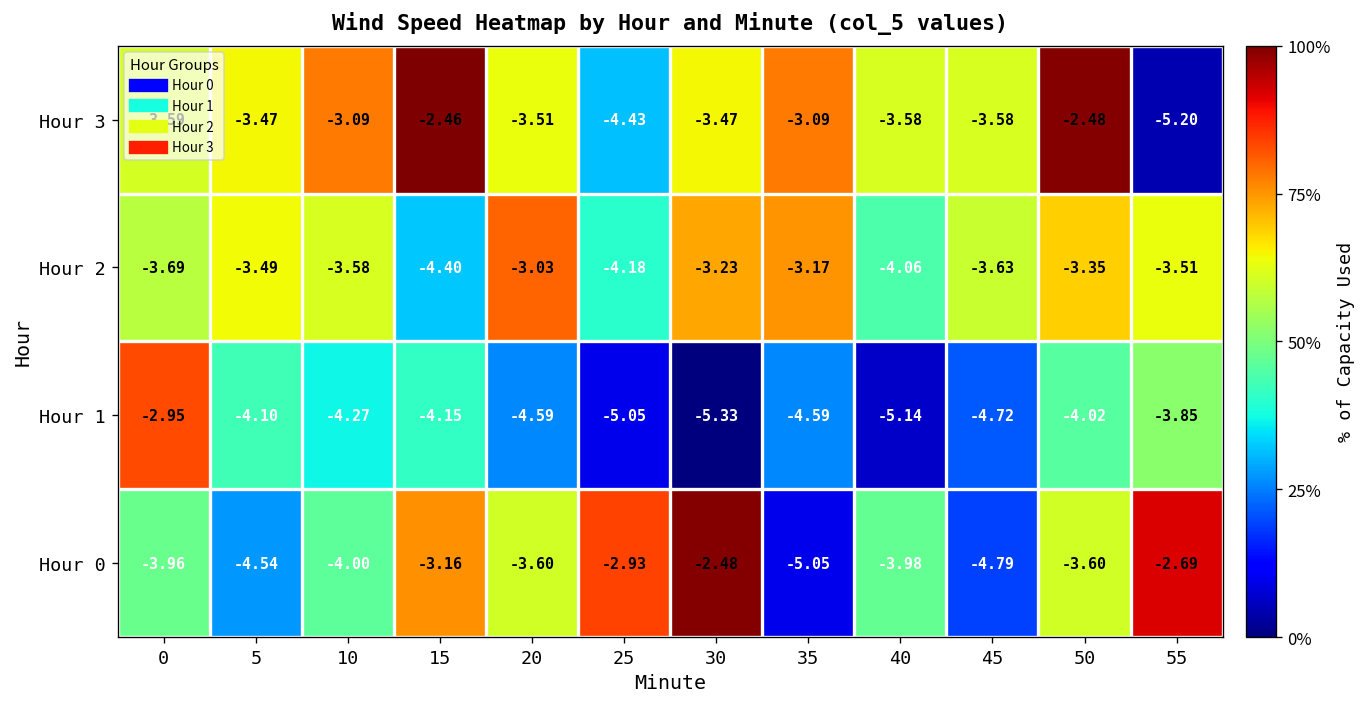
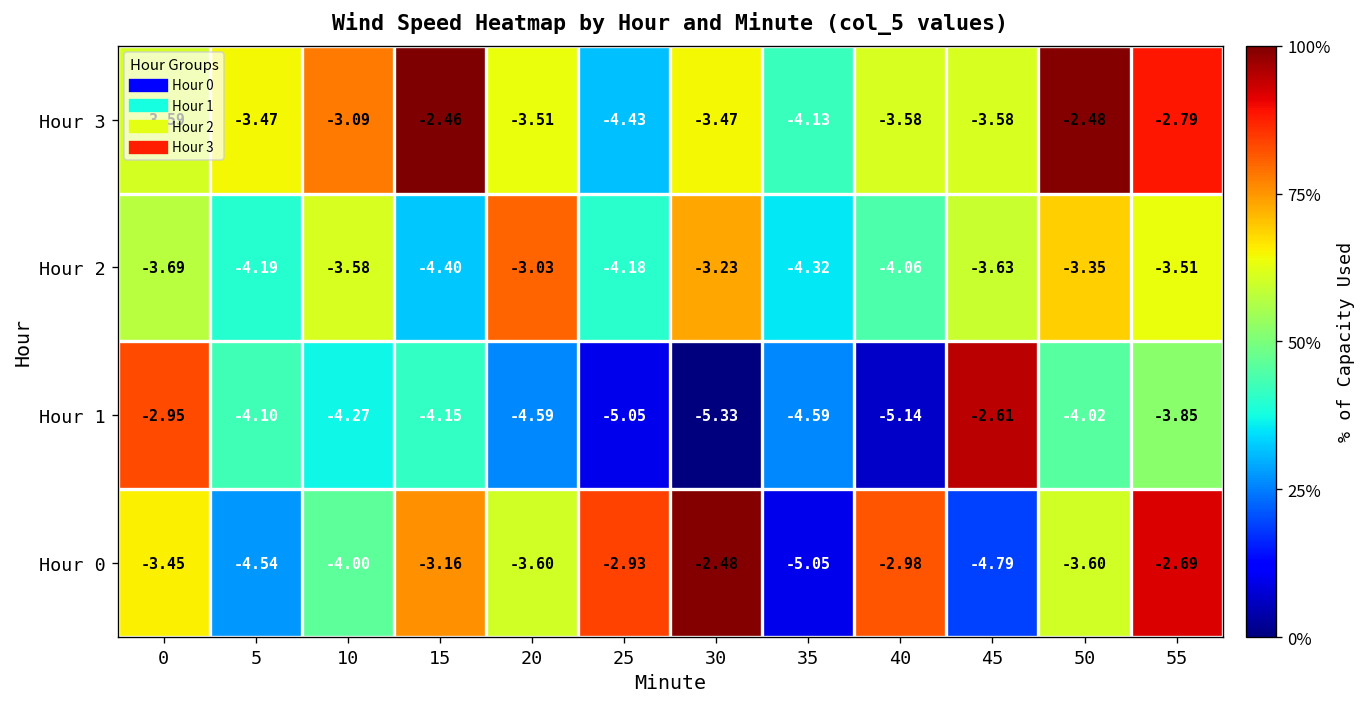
Hour 3, 35: -3.09 -> -4.13
Hour 3, 55: -5.20 -> -2.79
Hour 2, 5: -3.49 -> -4.19
Hour 2, 35: -3.17 -> -4.32
Hour 1, 45: -4.72 -> -2.61
Hour 0, 0: -3.96 -> -3.45
Hour 0, 40: -3.98 -> -2.98
